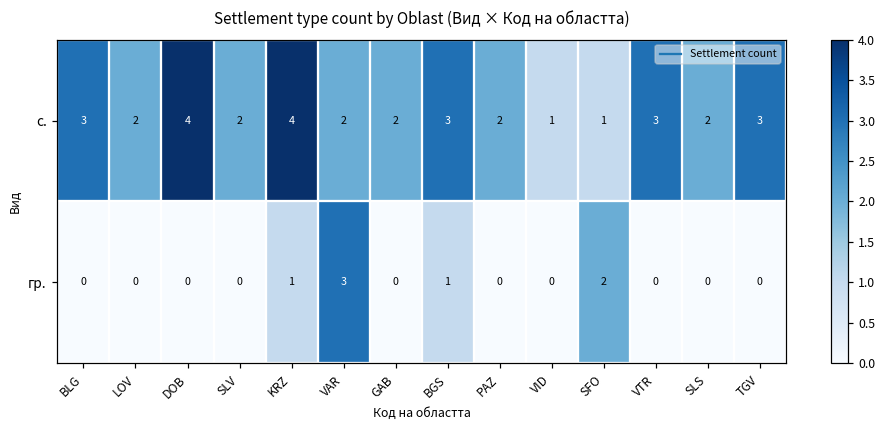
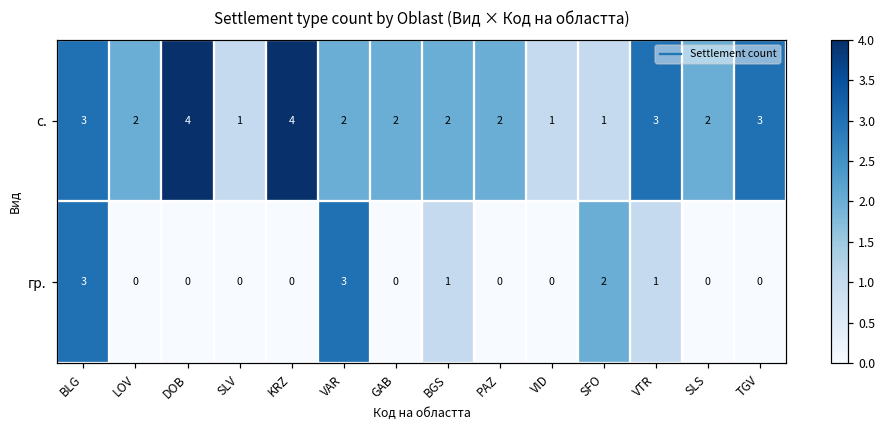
с., SLV: 2 -> 1
с., BGS: 3 -> 2
гр., BLG: 0 -> 3
гр., KRZ: 1 -> 0
гр., VTR: 0 -> 1
